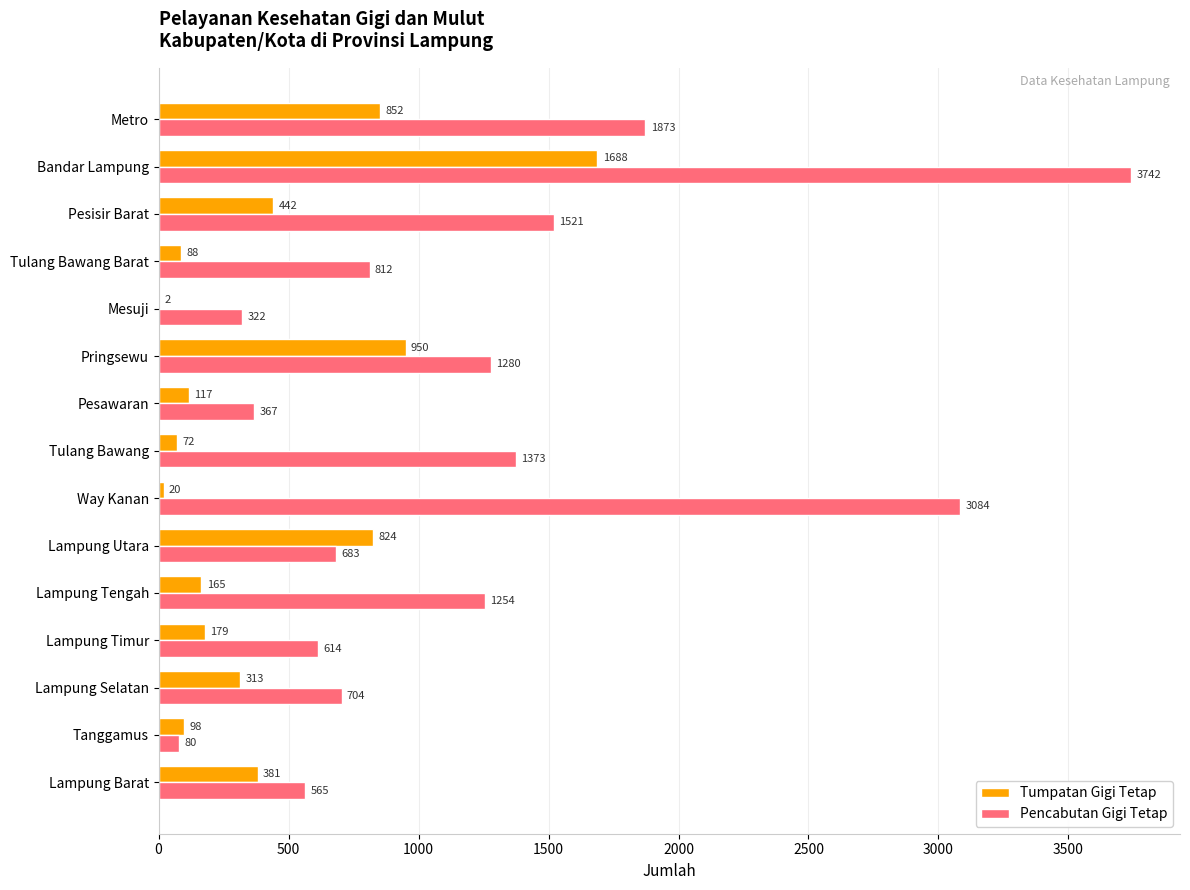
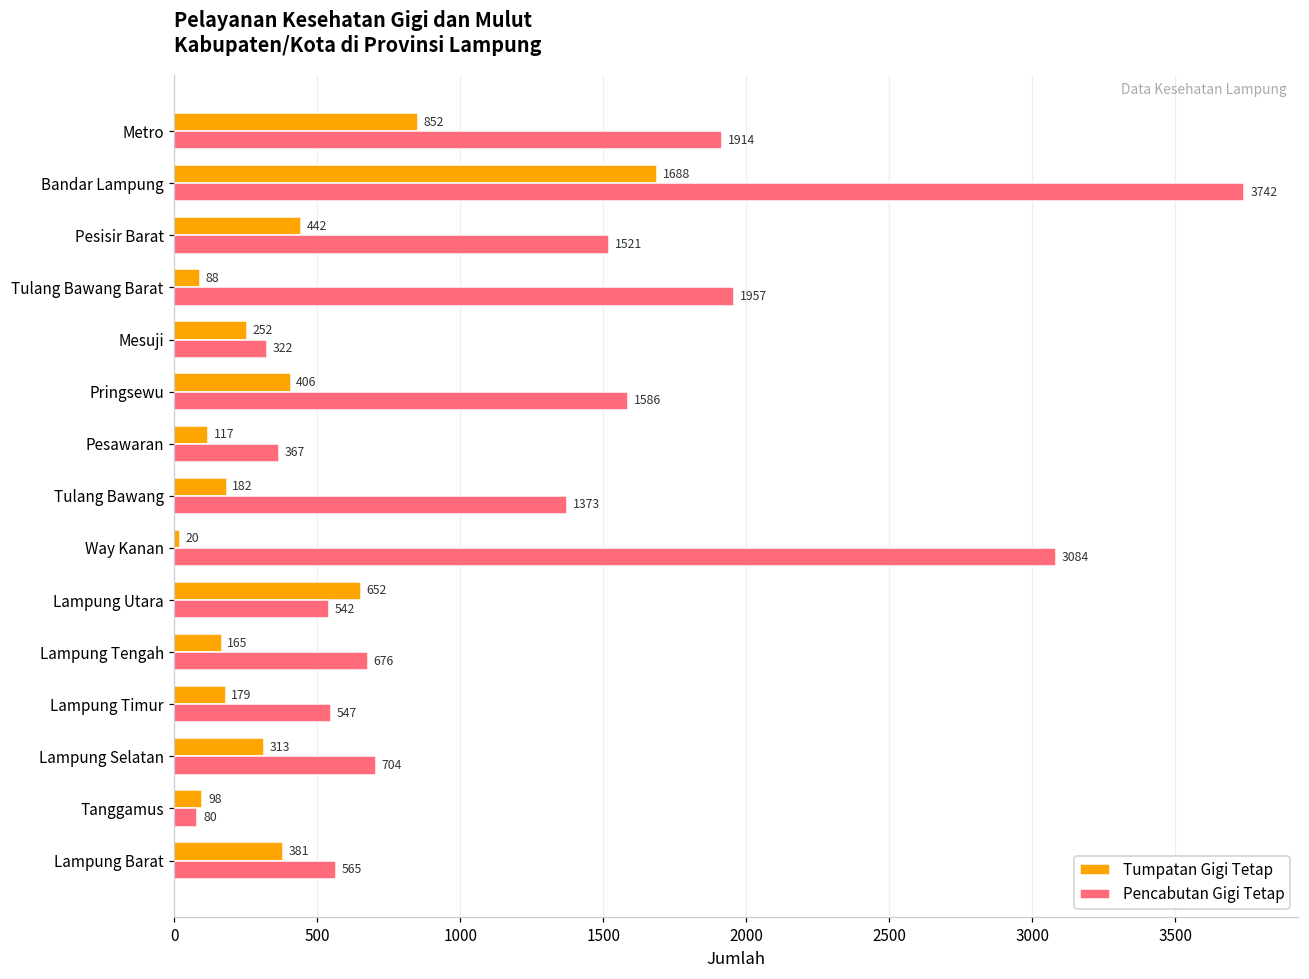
Pencabutan Gigi Tetap, Metro: 1873 -> 1914
Pencabutan Gigi Tetap, Tulang Bawang Barat: 812 -> 1957
Tumpatan Gigi Tetap, Mesuji: 2 -> 252
Tumpatan Gigi Tetap, Pringsewu: 950 -> 406
Pencabutan Gigi Tetap, Pringsewu: 1280 -> 1586
Tumpatan Gigi Tetap, Tulang Bawang: 72 -> 182
Tumpatan Gigi Tetap, Lampung Utara: 824 -> 652
Pencabutan Gigi Tetap, Lampung Utara: 683 -> 542
Pencabutan Gigi Tetap, Lampung Tengah: 1254 -> 676
Pencabutan Gigi Tetap, Lampung Timur: 614 -> 547
